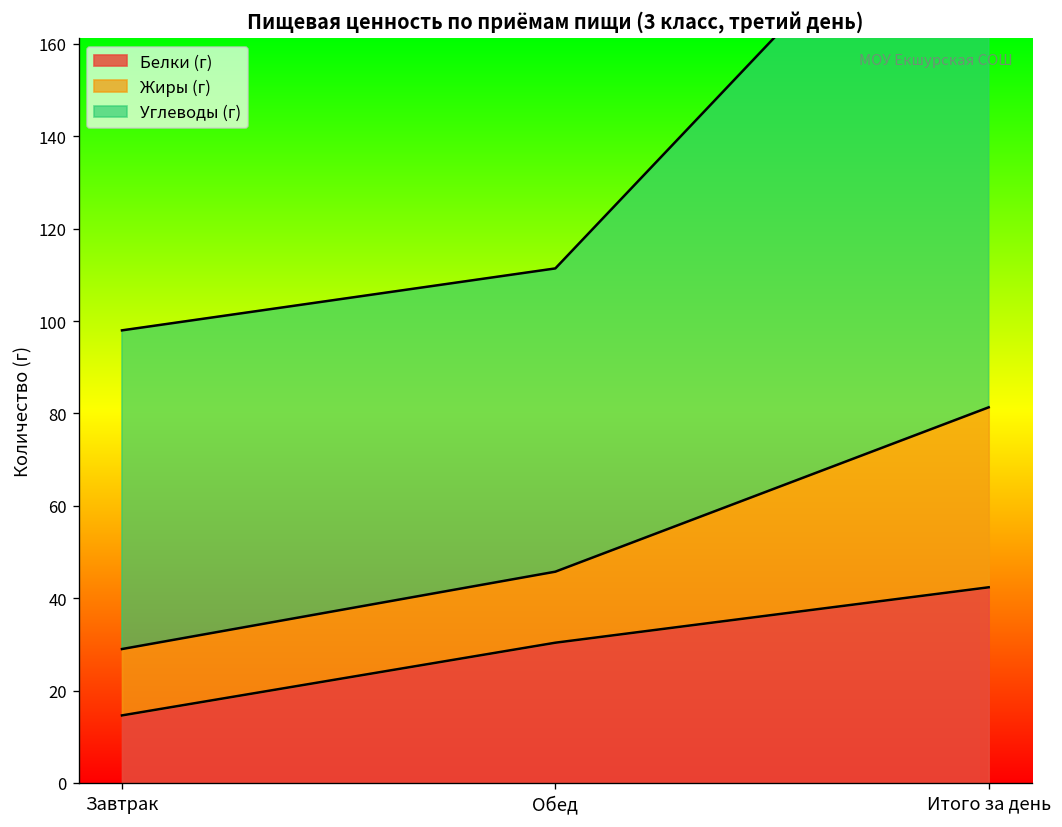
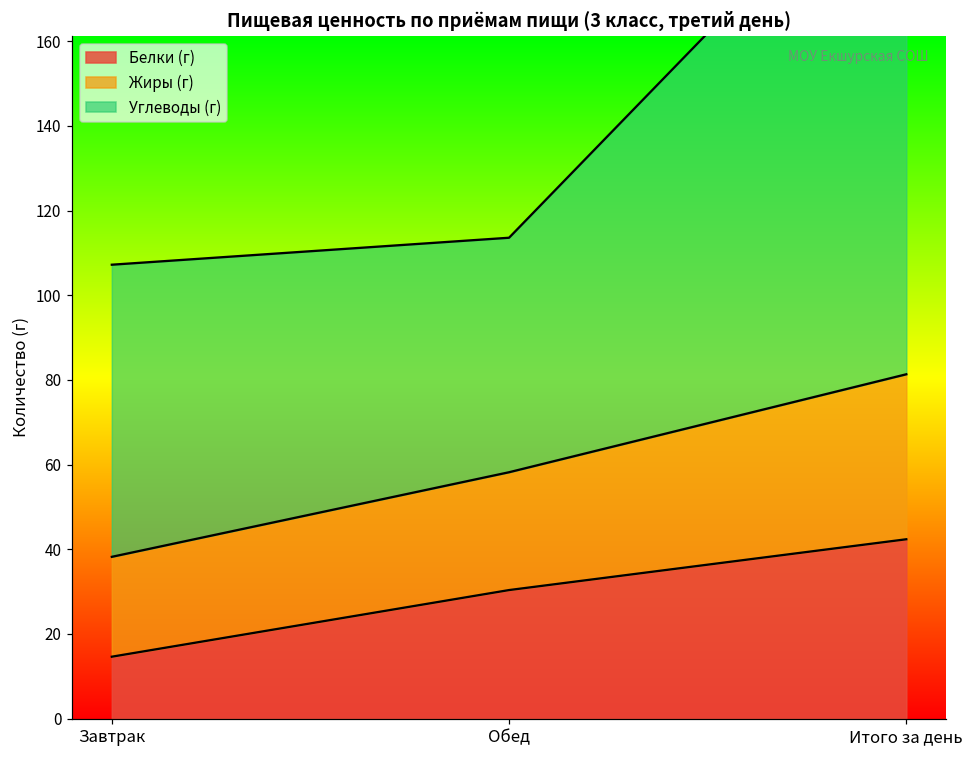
Жиры (г), Завтрак: 14 -> 24
Жиры (г), Обед: 15 -> 28
Углеводы (г), Обед: 66 -> 55
